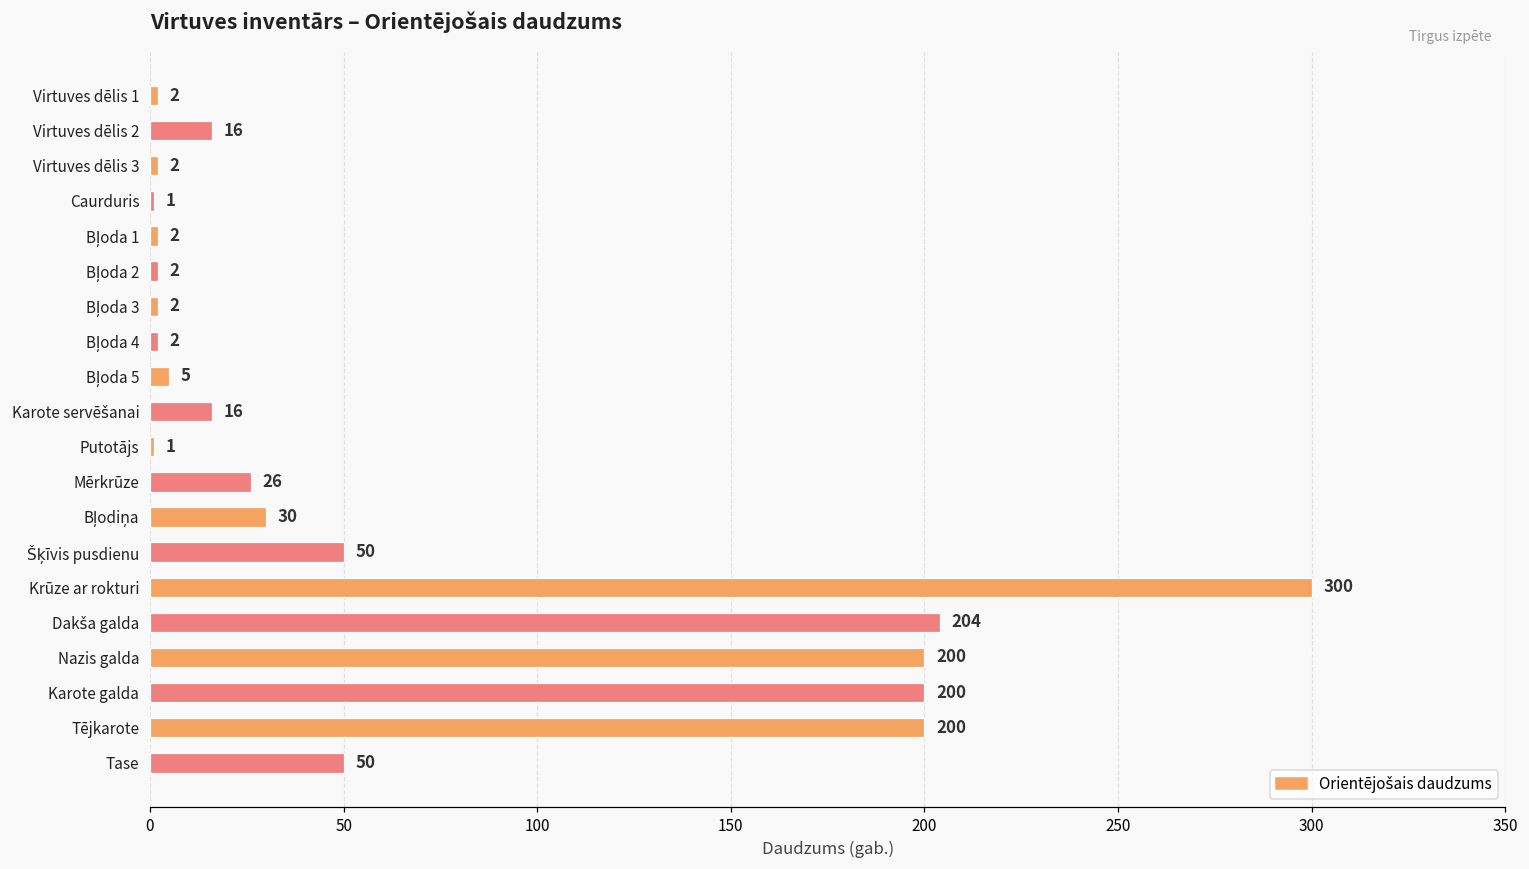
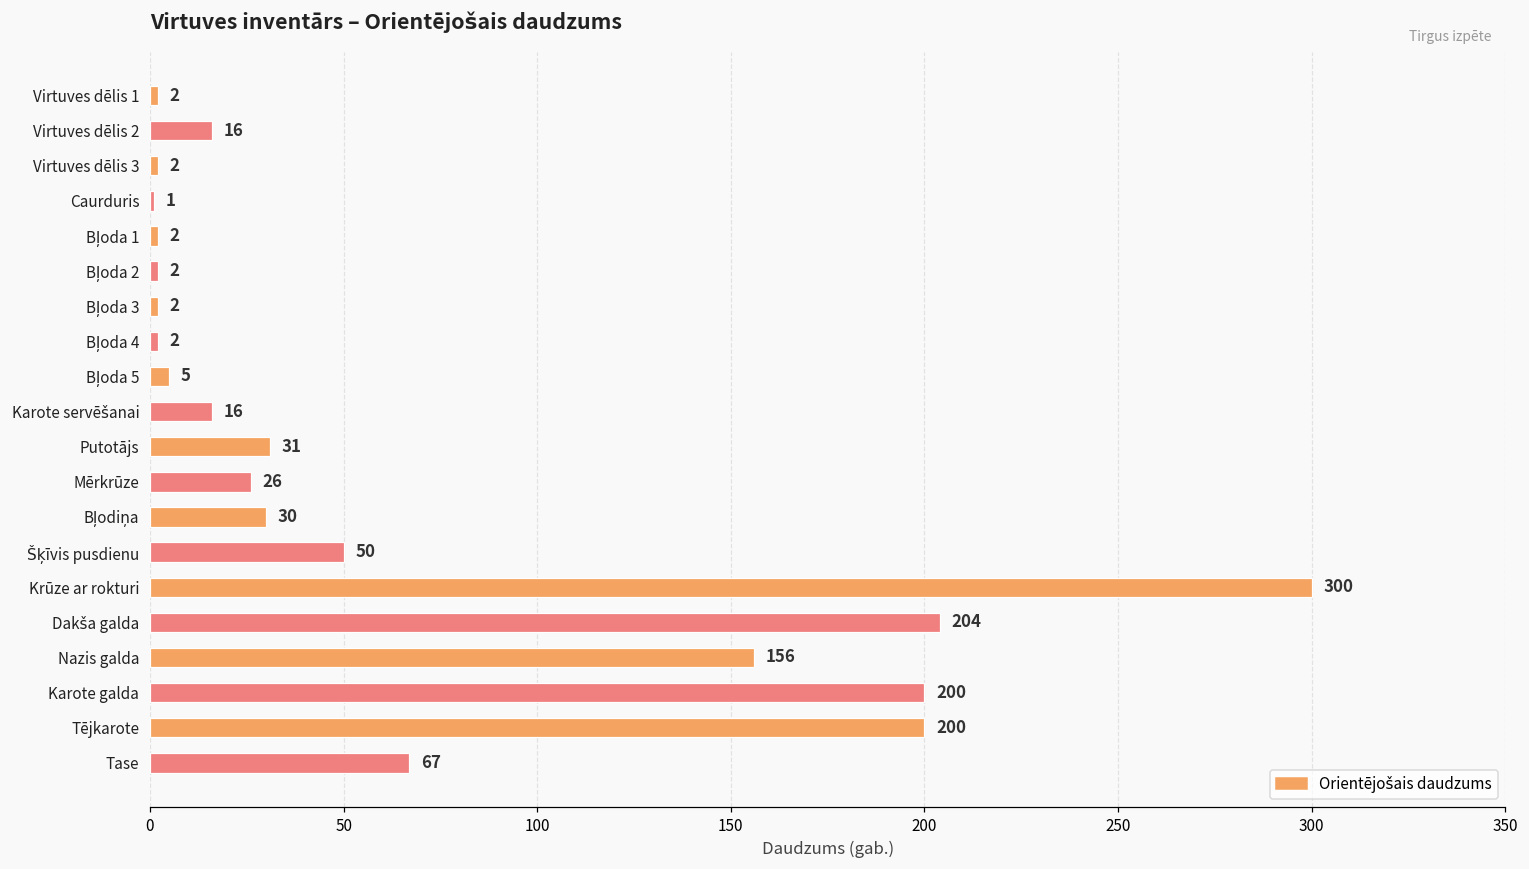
Putotājs: 1 -> 31
Nazis galda: 200 -> 156
Tase: 50 -> 67
